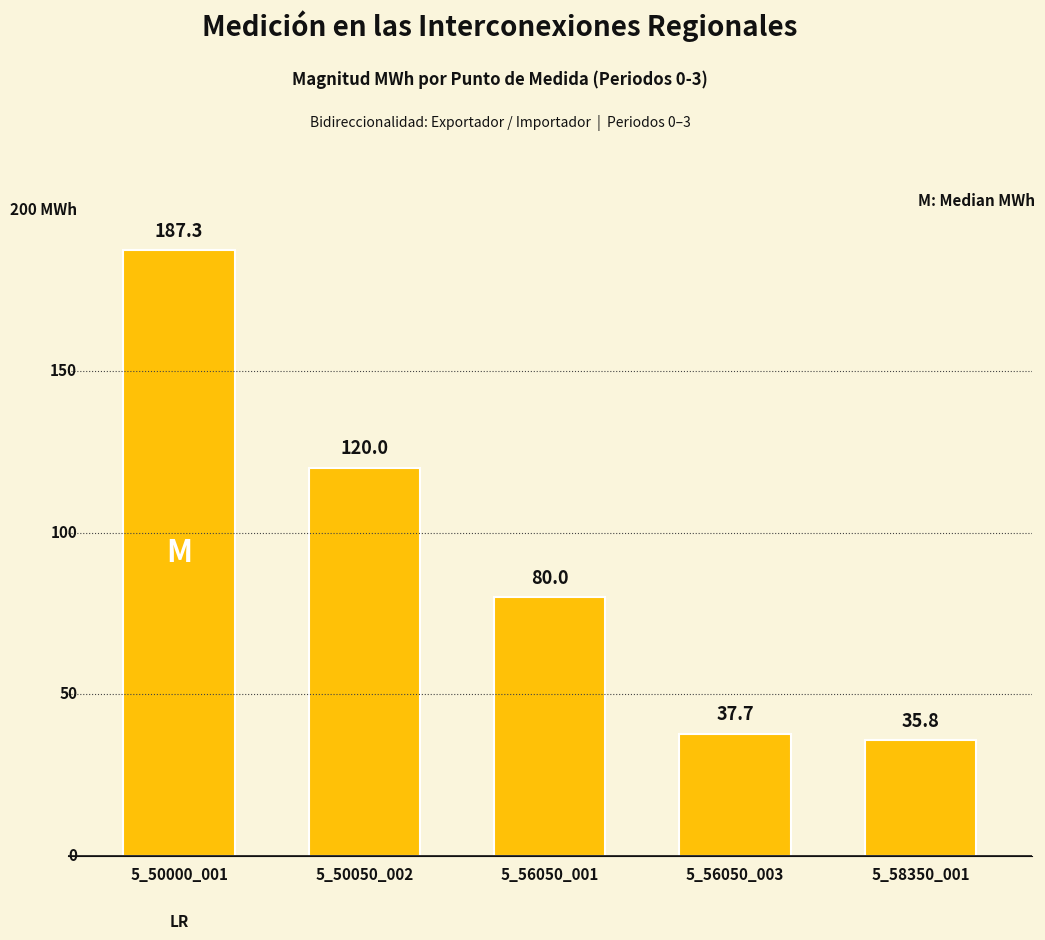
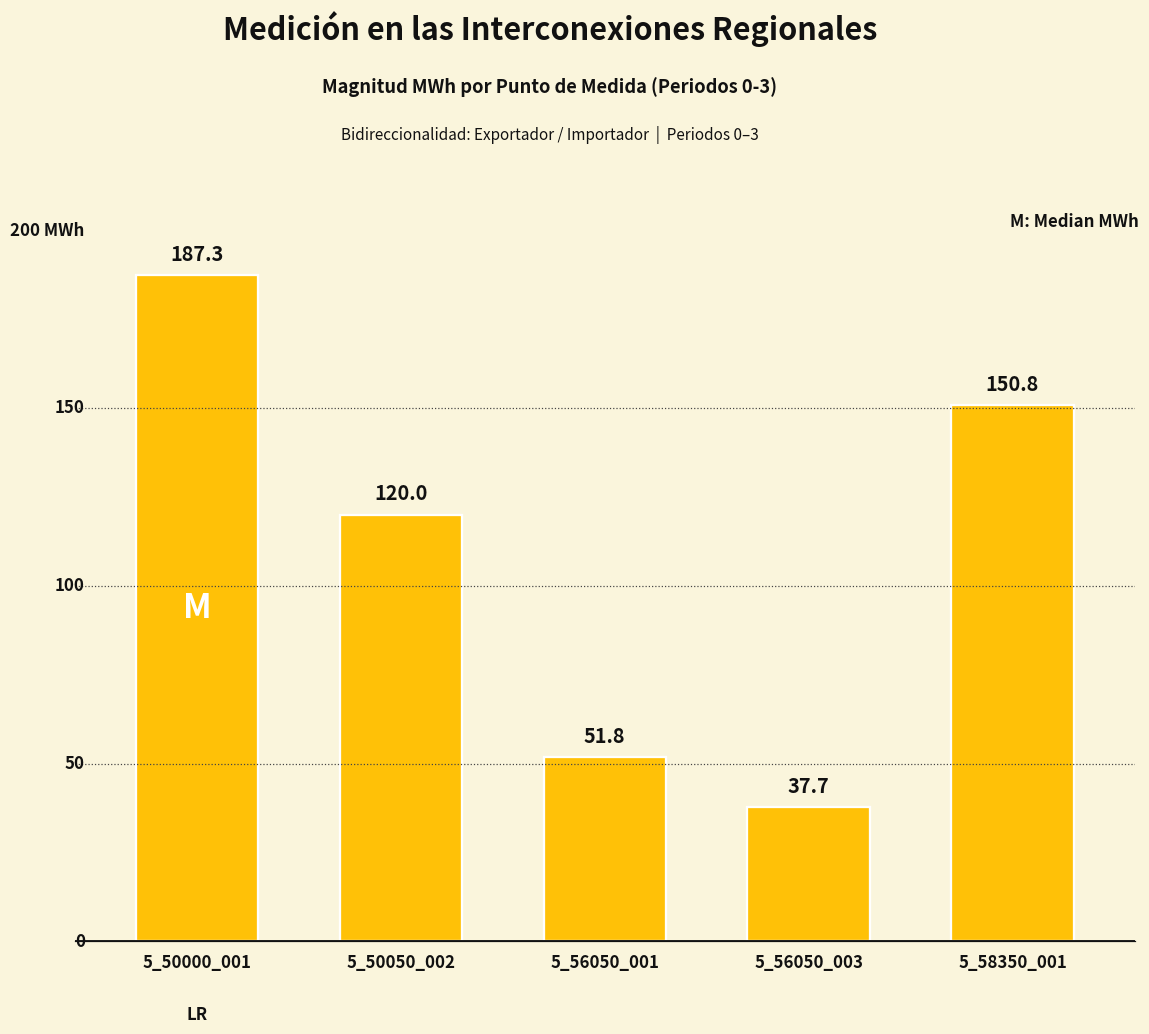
5_56050_001: 80.0 -> 51.8
5_58350_001: 35.8 -> 150.8
